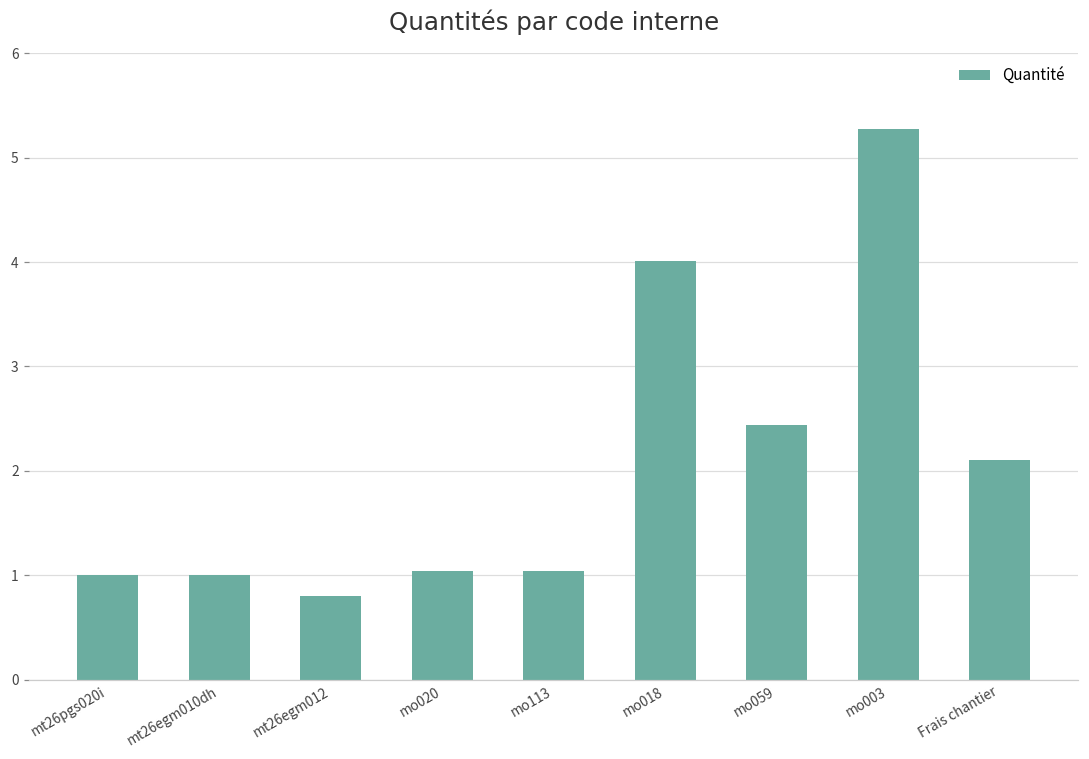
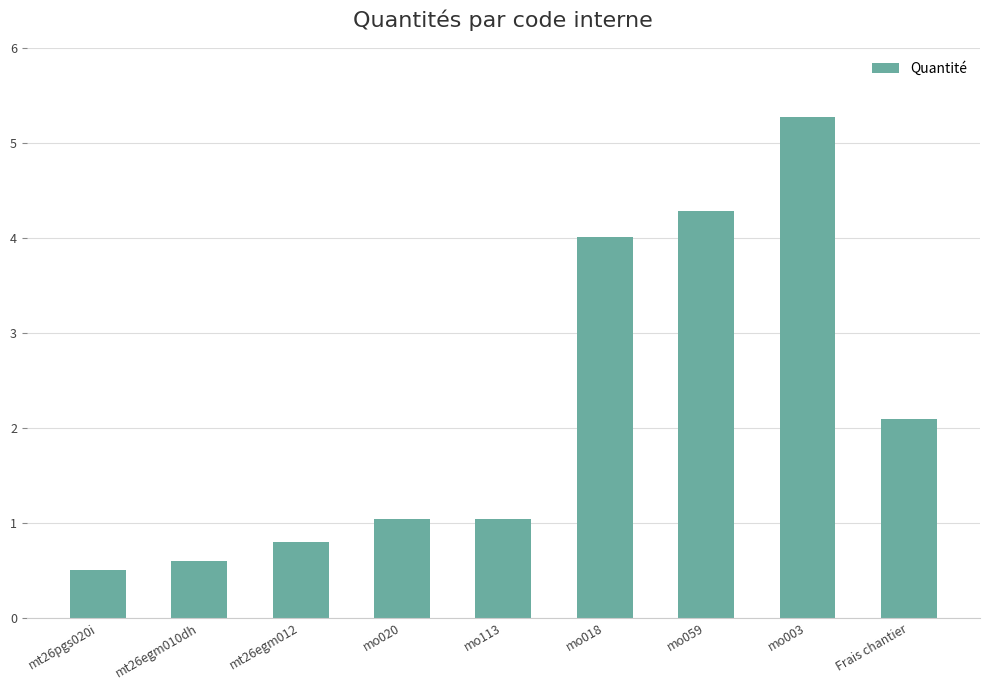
mt26pgs020i: 1.0 -> 0.5
mt26egm010dh: 1.0 -> 0.6
mo059: 2.4 -> 4.3
